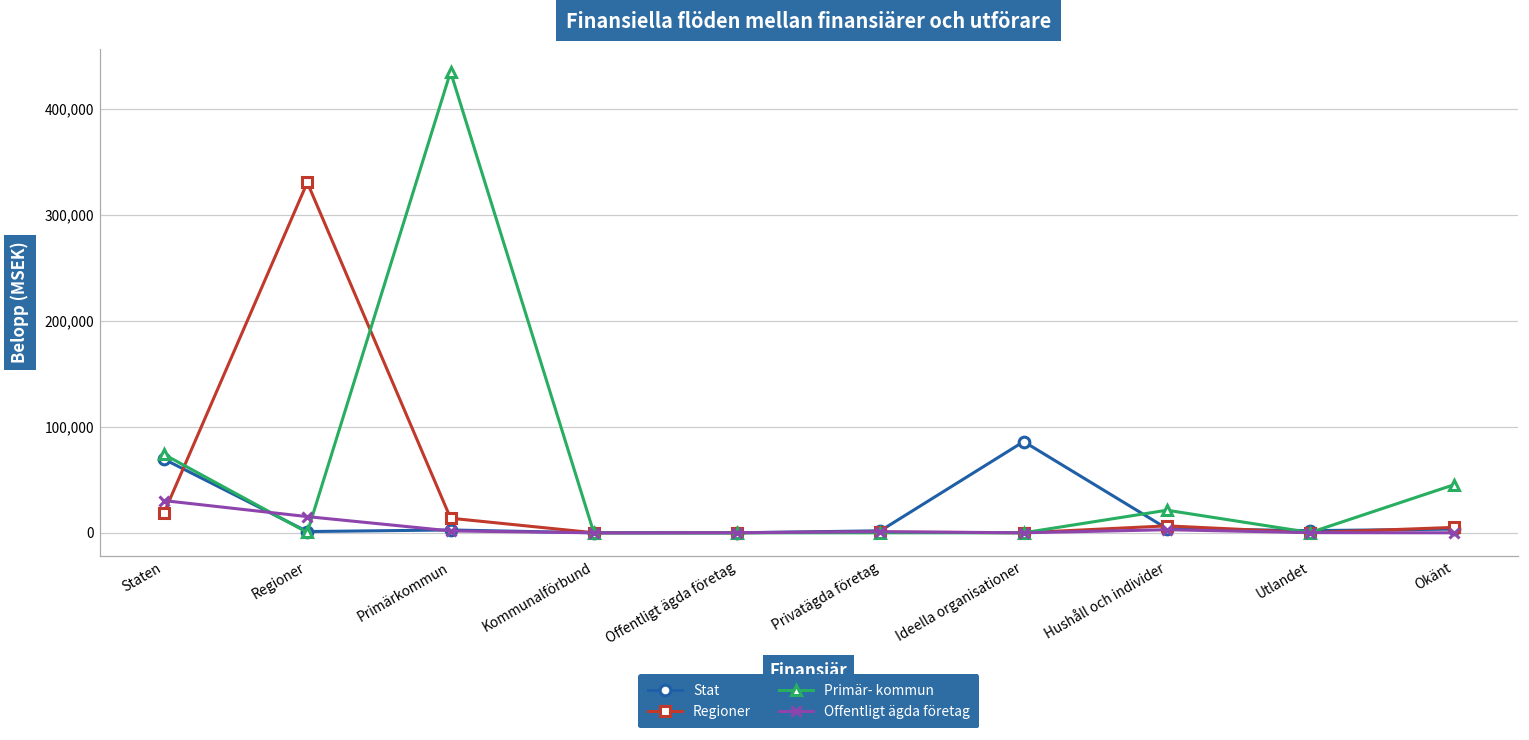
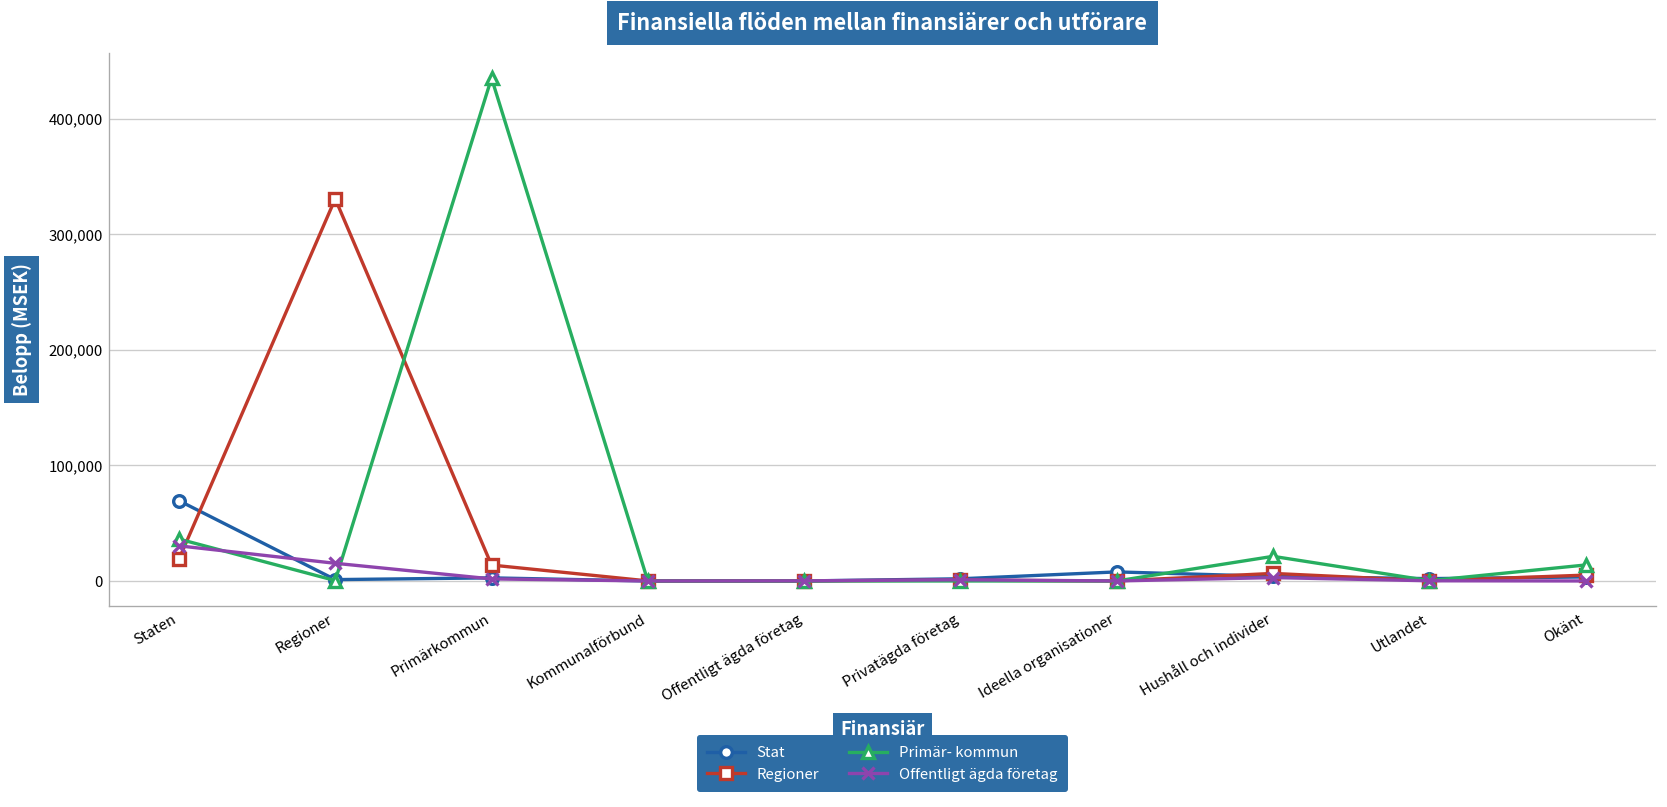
Primär- kommun, Staten: 70,000 -> 40,000
Stat, Ideella organisationer: 90,000 -> 10,000
Primär- kommun, Okänt: 50,000 -> 10,000
